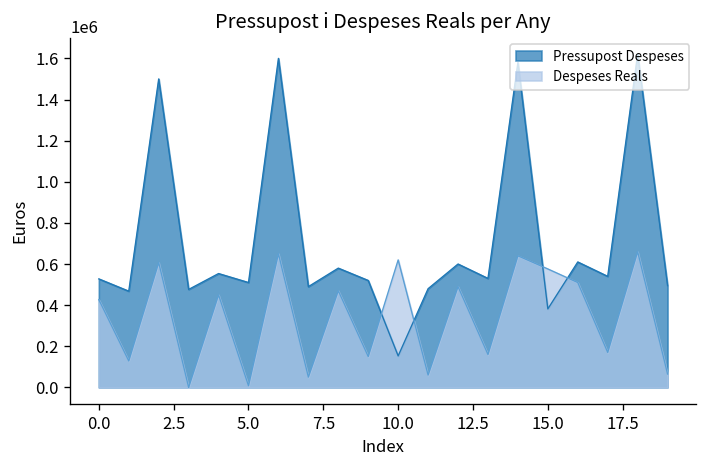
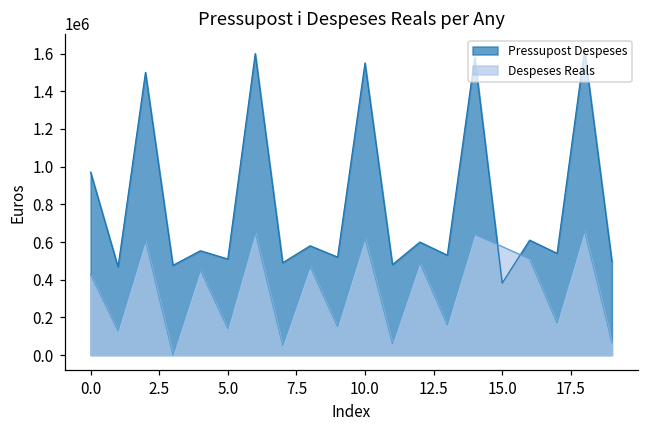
Pressupost Despeses, 0.0: 530000 -> 970000
Despeses Reals, 5.0: 10000 -> 140000
Pressupost Despeses, 10.0: 150000 -> 1550000
